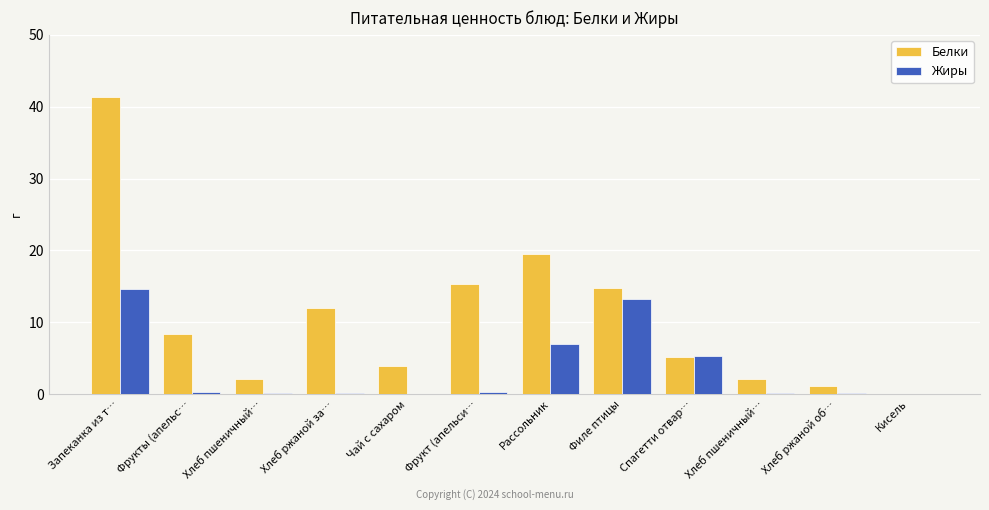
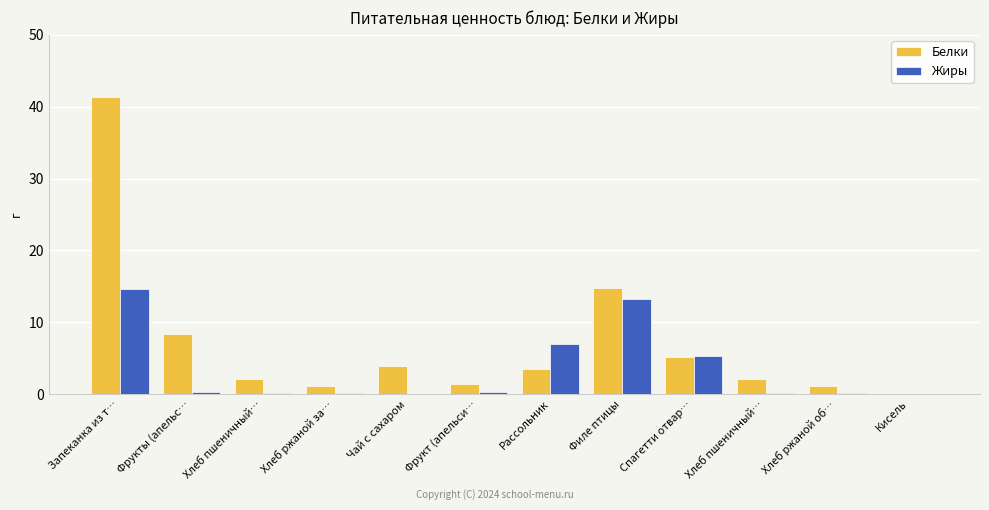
Белки, Хлеб ржаной за…: 12 -> 1
Белки, Фрукт (апельси…: 15 -> 1
Белки, Рассольник: 20 -> 4
